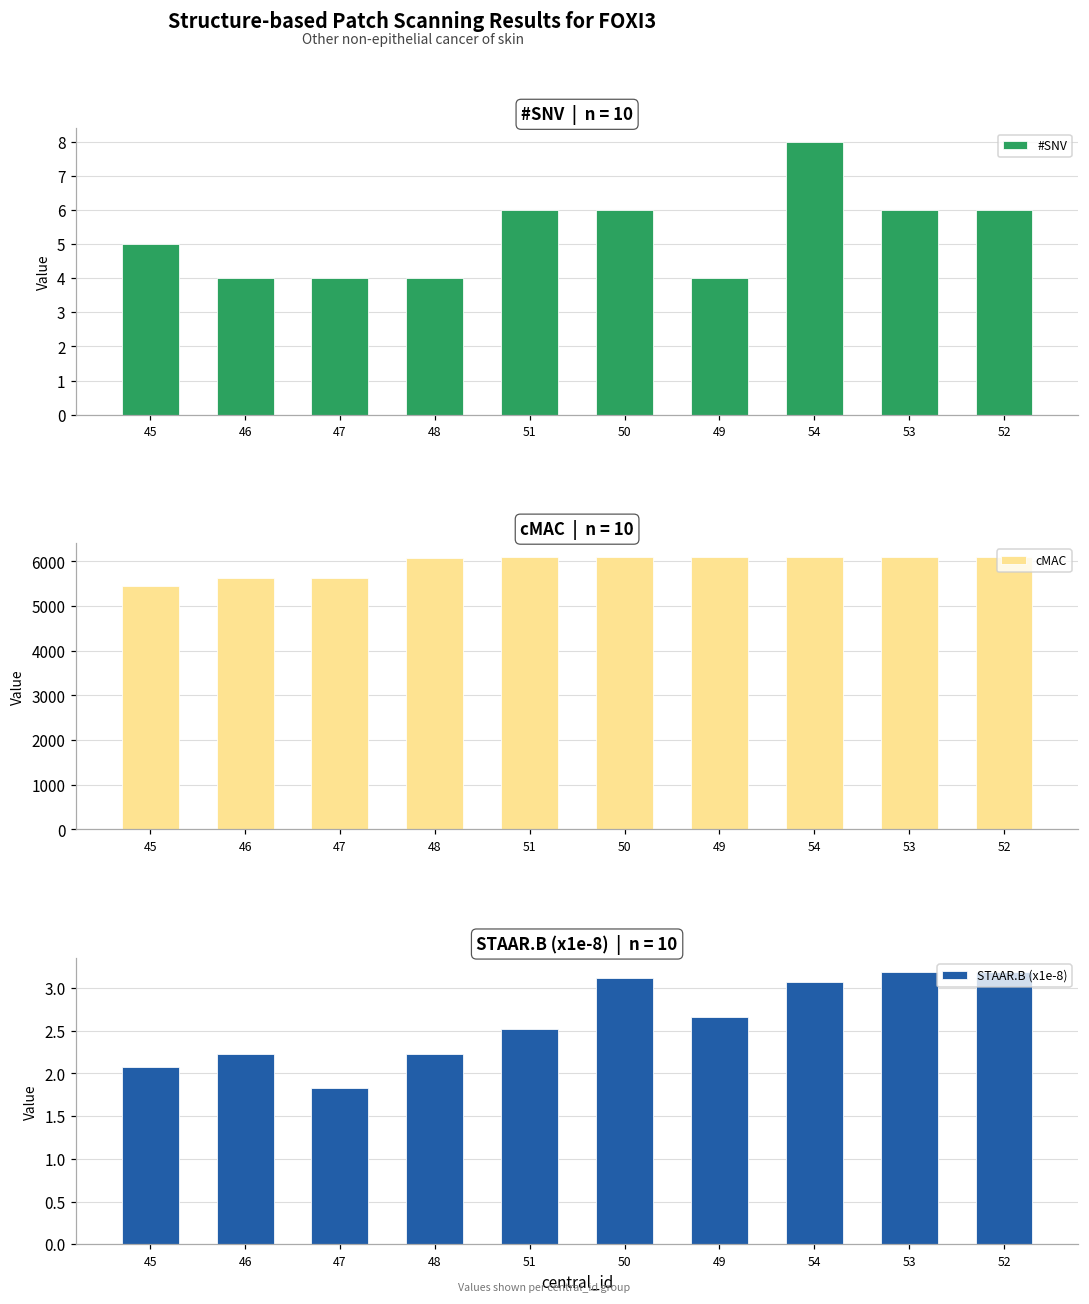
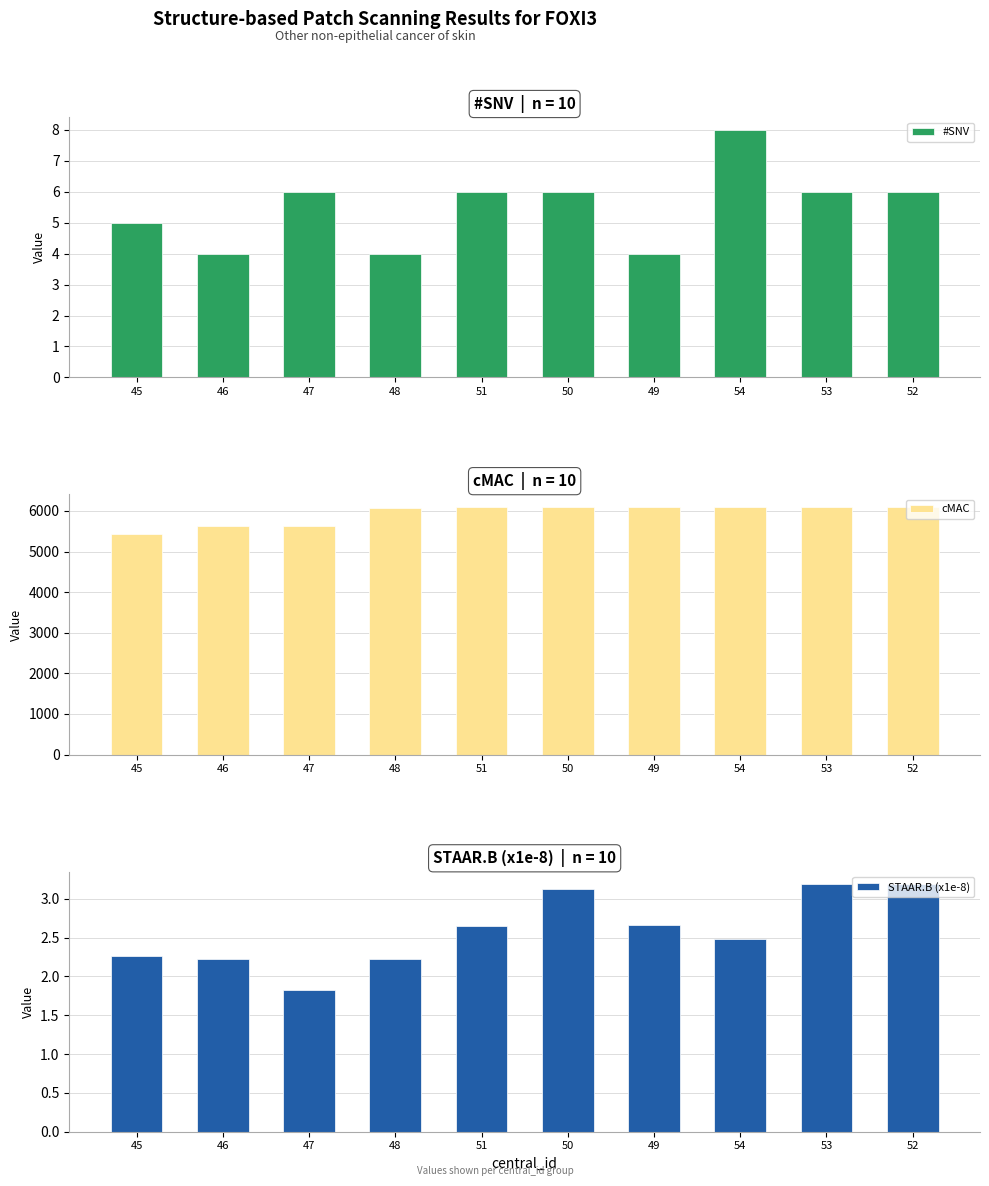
#SNV | n = 10, 47: 4 -> 6
STAAR.B (x1e-8) | n = 10, 45: 2.1 -> 2.3
STAAR.B (x1e-8) | n = 10, 51: 2.5 -> 2.7
STAAR.B (x1e-8) | n = 10, 54: 3.1 -> 2.5
